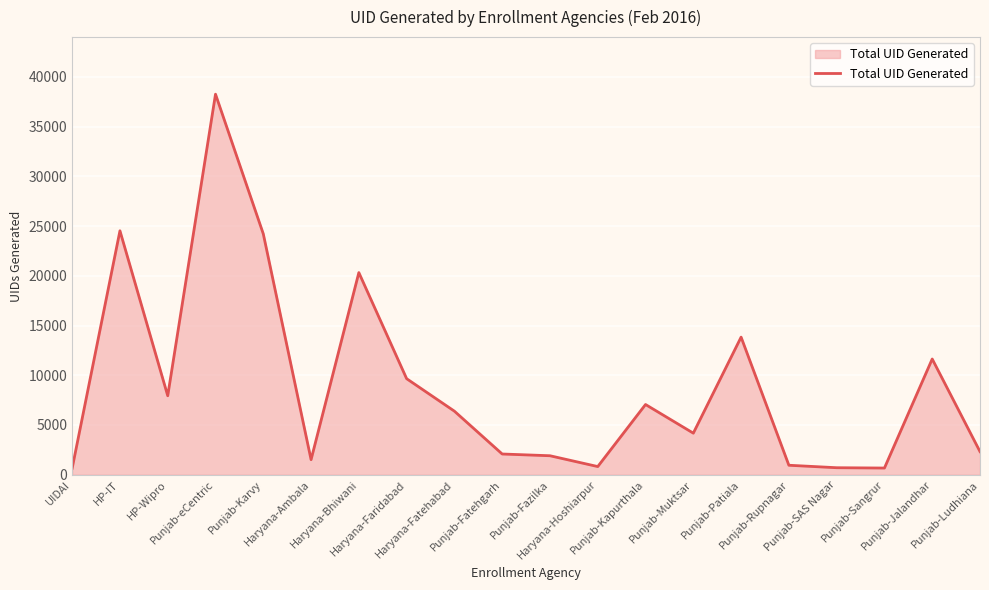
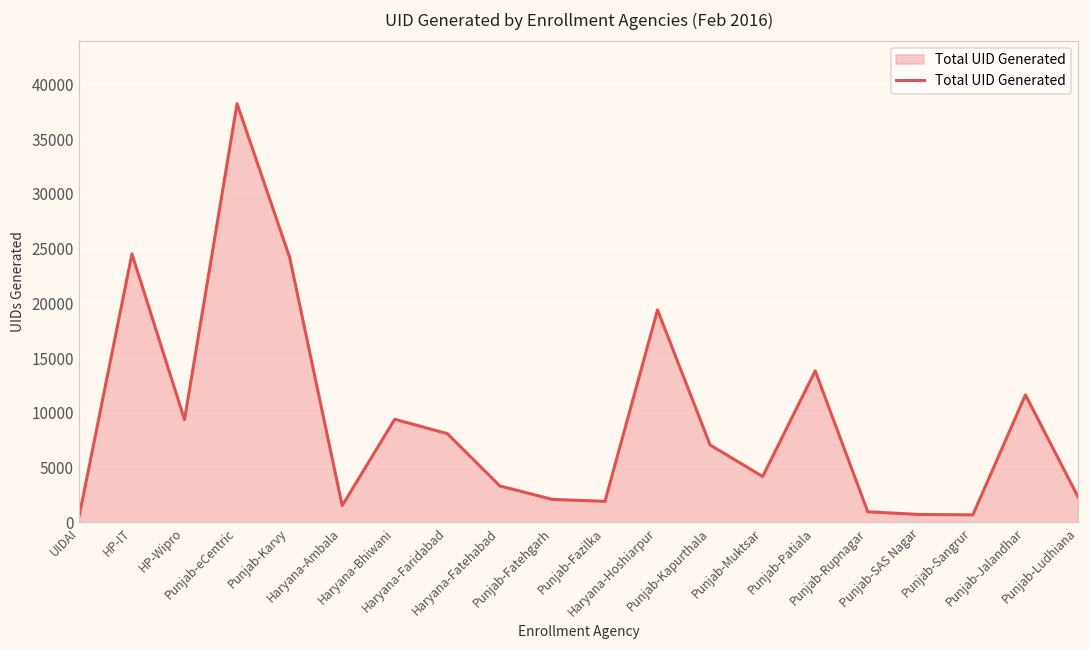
HP-Wipro: 8000 -> 9000
Haryana-Bhiwani: 20000 -> 9000
Haryana-Faridabad: 10000 -> 8000
Haryana-Fatehabad: 6000 -> 3000
Haryana-Hoshiarpur: 1000 -> 19000
